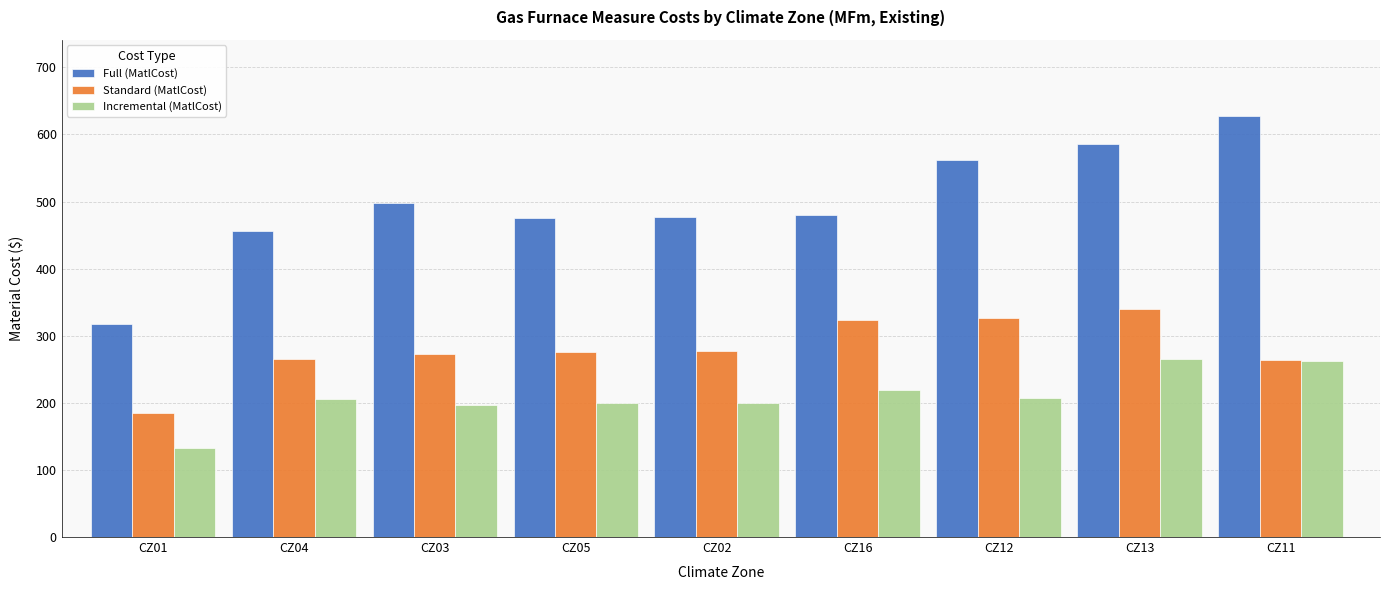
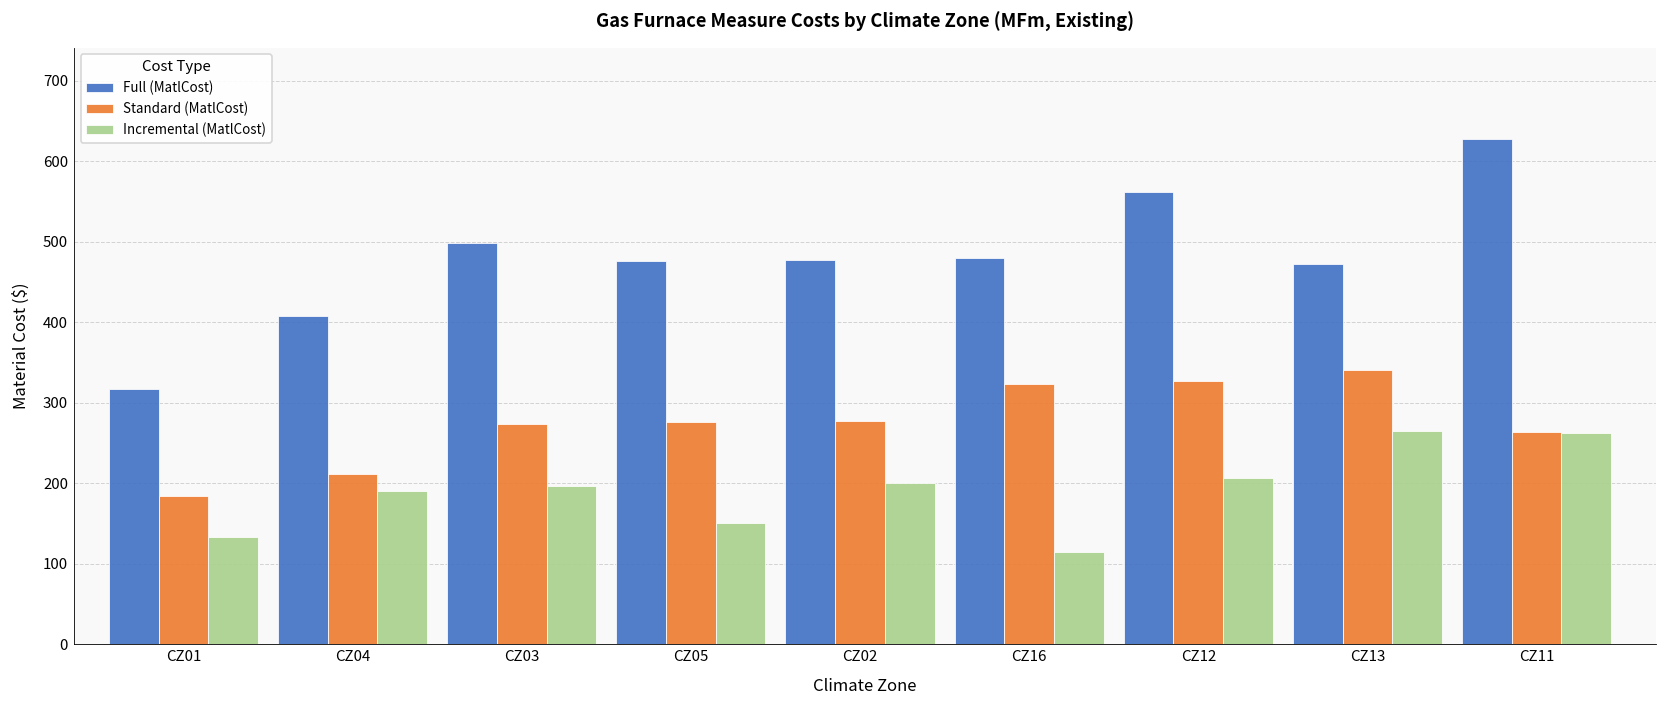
Full (MatlCost), CZ04: 460 -> 410
Standard (MatlCost), CZ04: 260 -> 210
Incremental (MatlCost), CZ04: 210 -> 190
Incremental (MatlCost), CZ05: 200 -> 150
Incremental (MatlCost), CZ16: 220 -> 110
Full (MatlCost), CZ13: 590 -> 470
